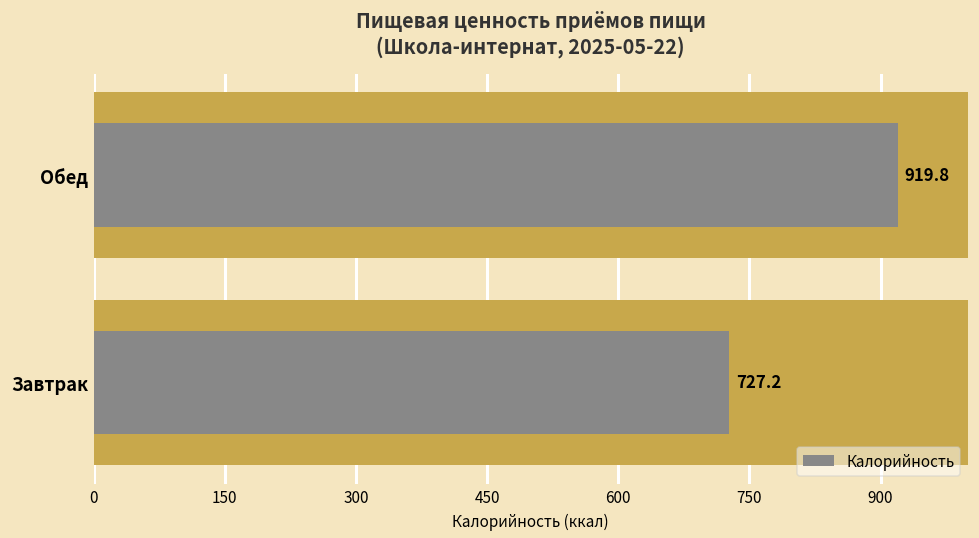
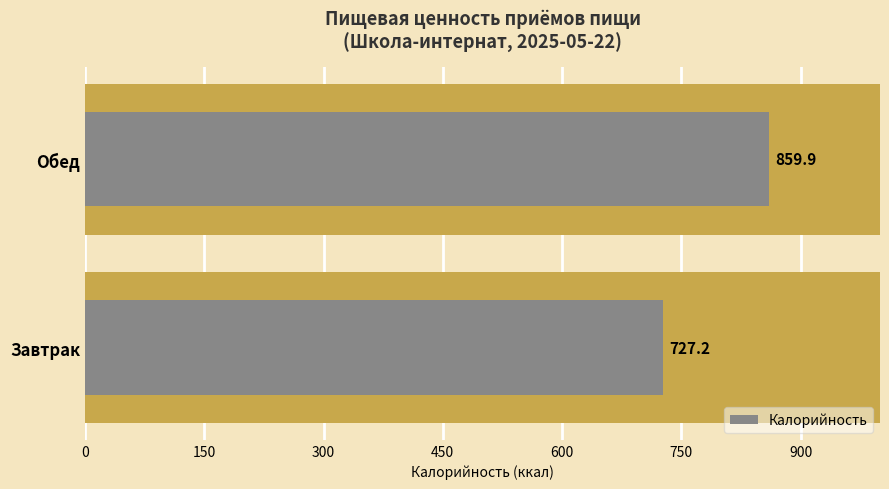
Калорийность, Обед: 919.8 -> 859.9
